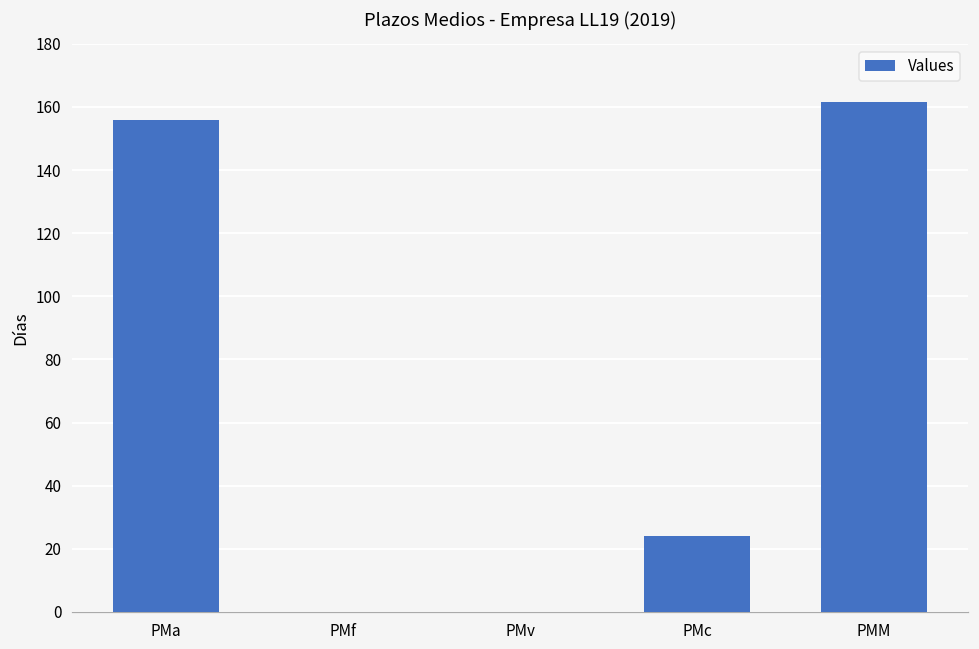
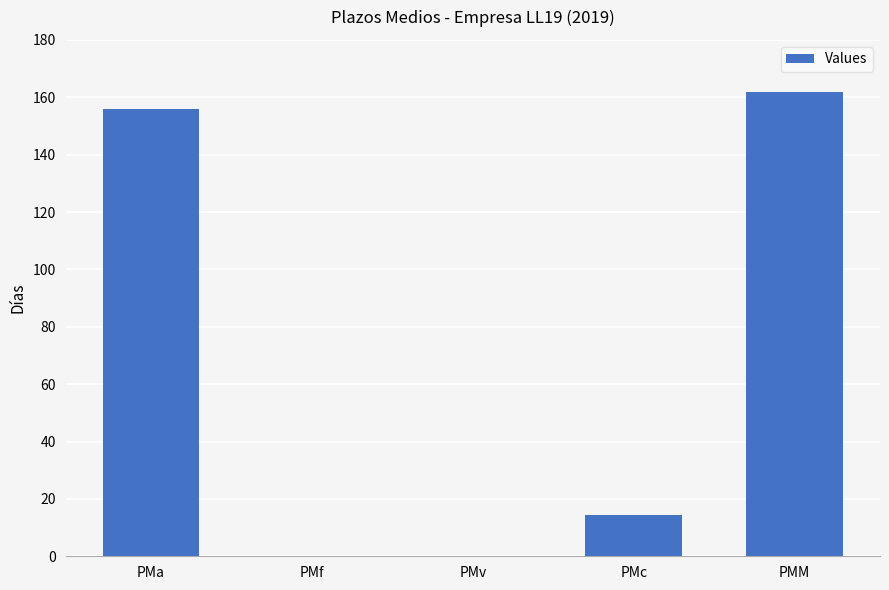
PMc: 24 -> 14
